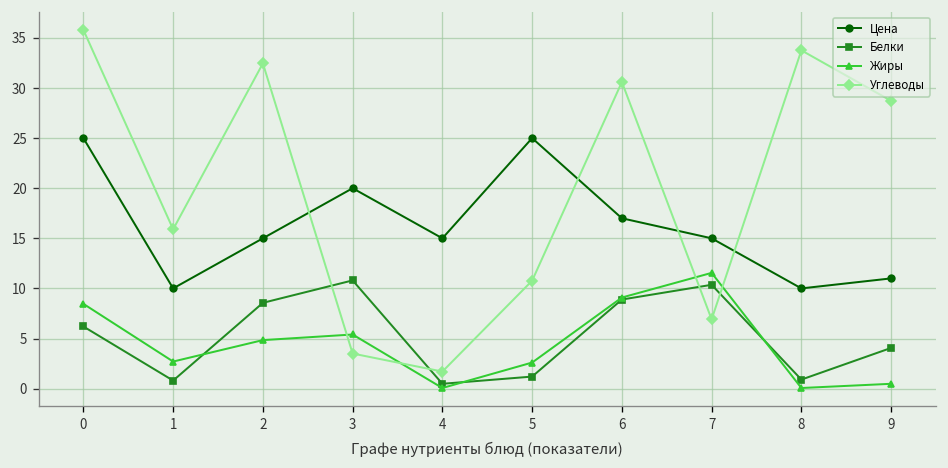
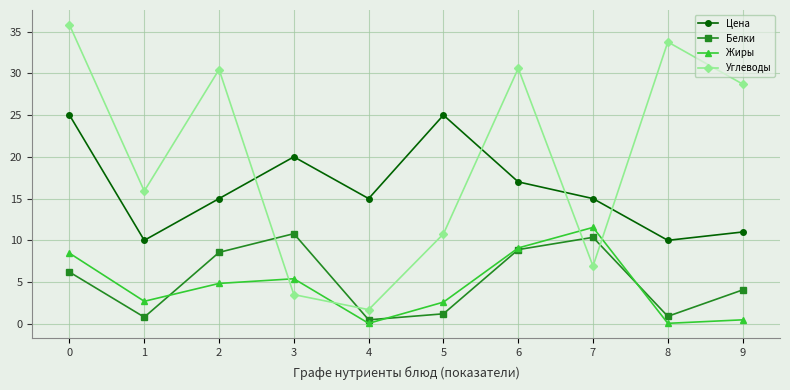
Углеводы, 2: 32 -> 30
